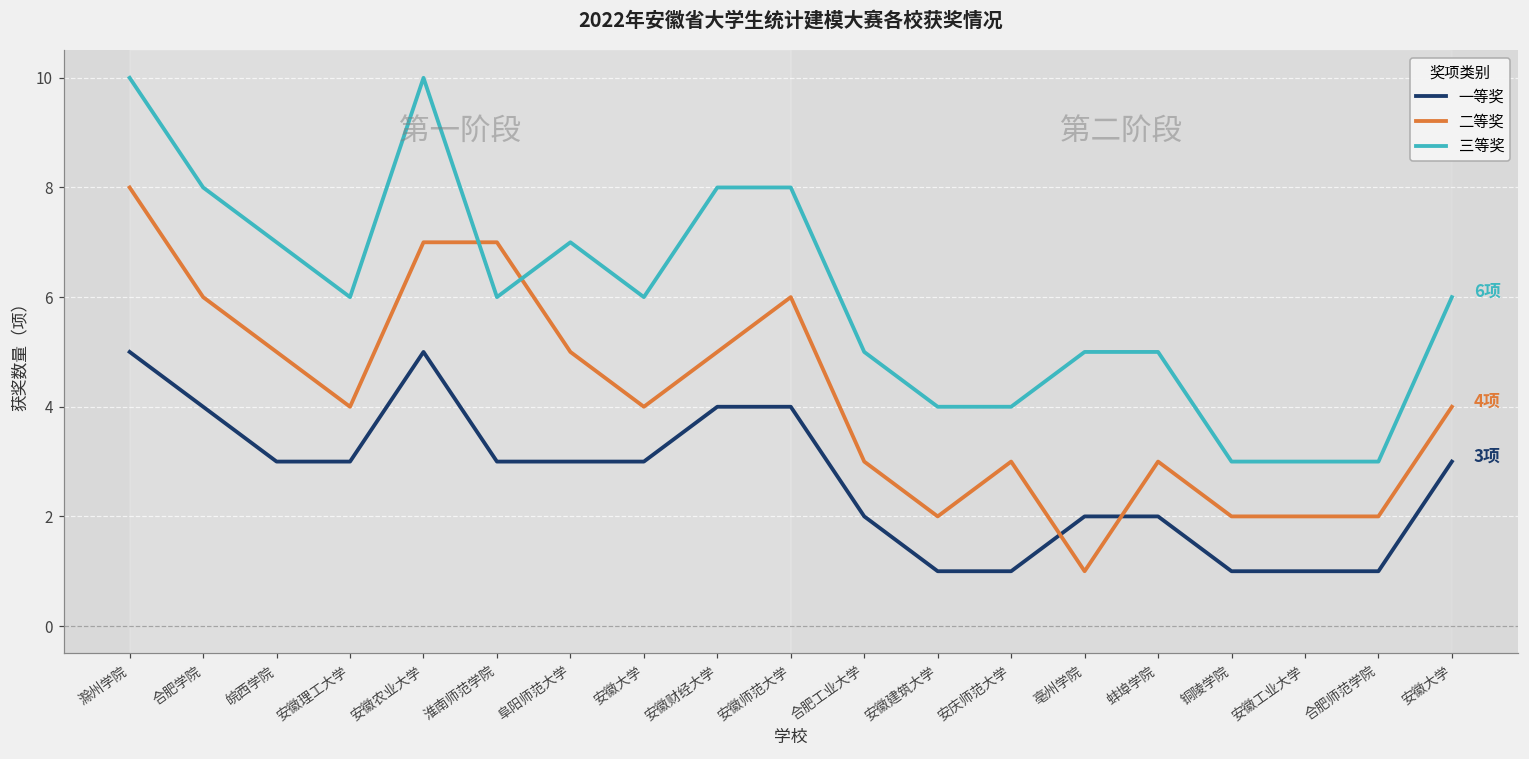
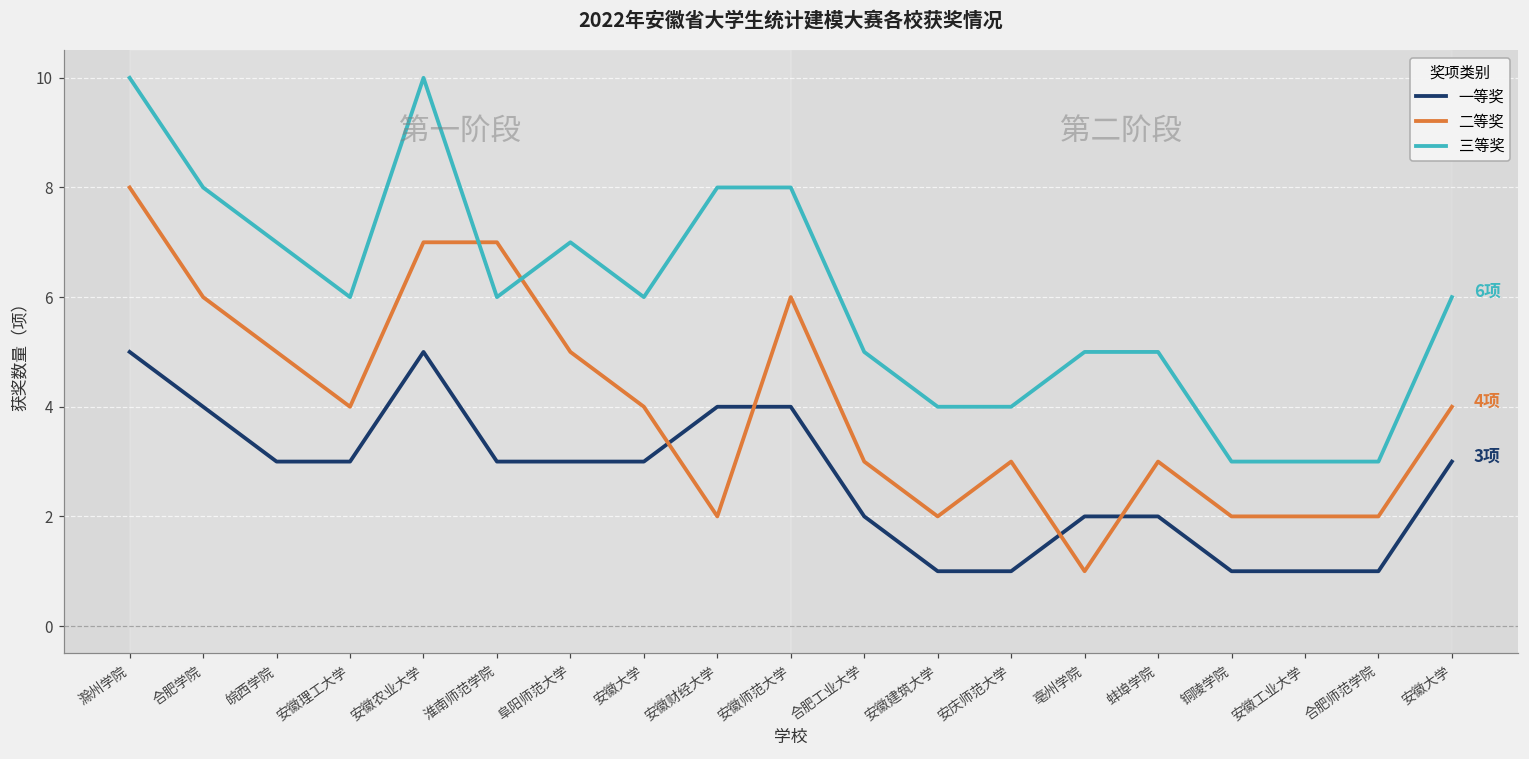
二等奖, 安徽财经大学: 5 -> 2
